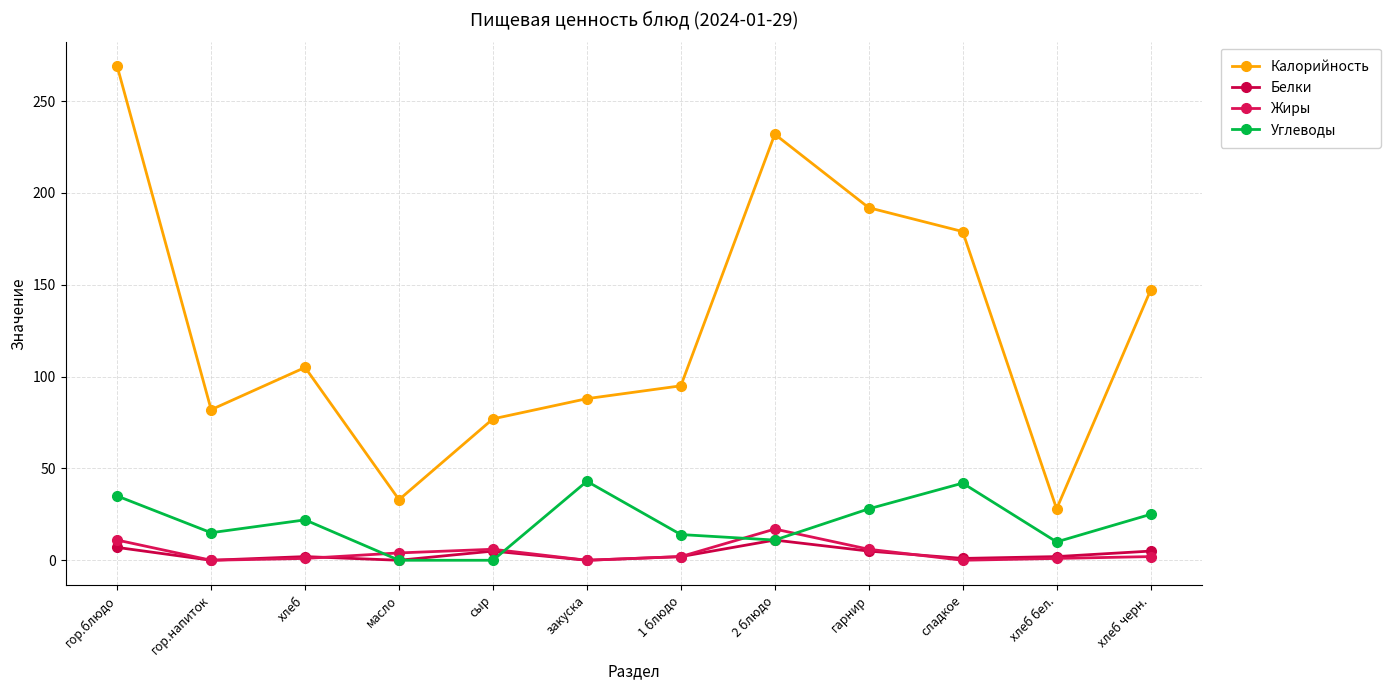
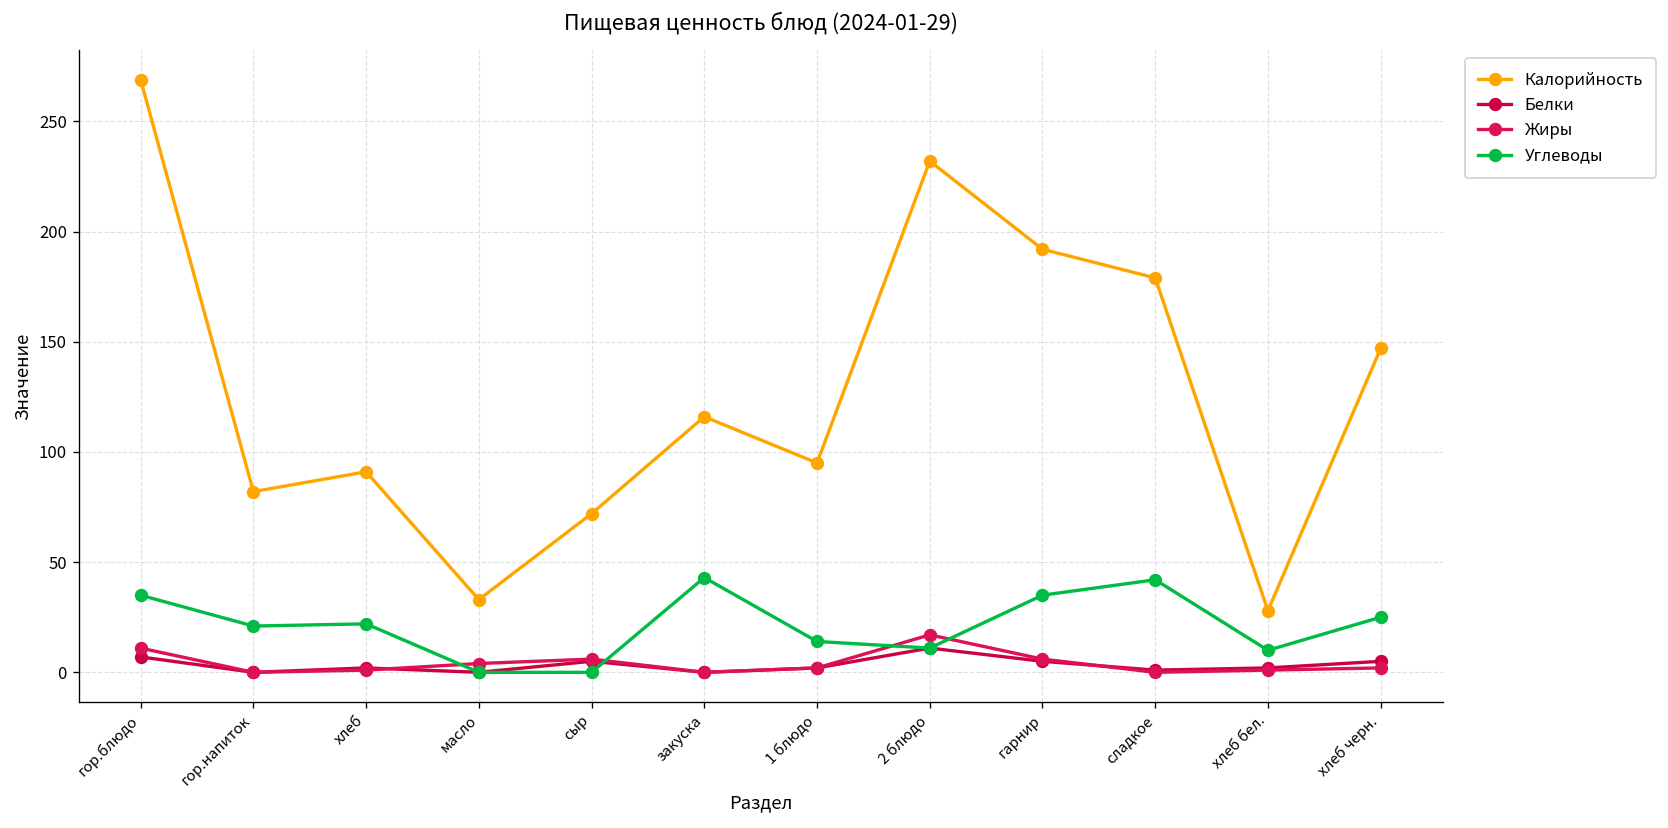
Углеводы, гор.напиток: 15 -> 21
Калорийность, хлеб: 105 -> 91
Калорийность, сыр: 77 -> 72
Калорийность, закуска: 88 -> 116
Углеводы, гарнир: 28 -> 35
